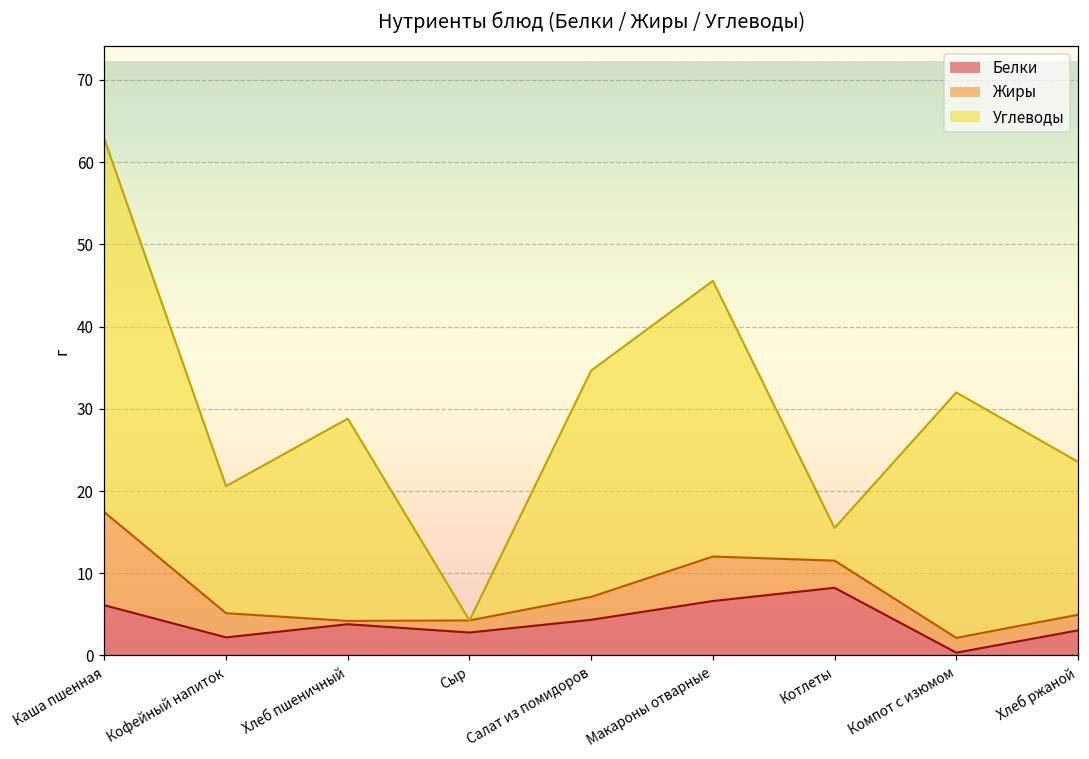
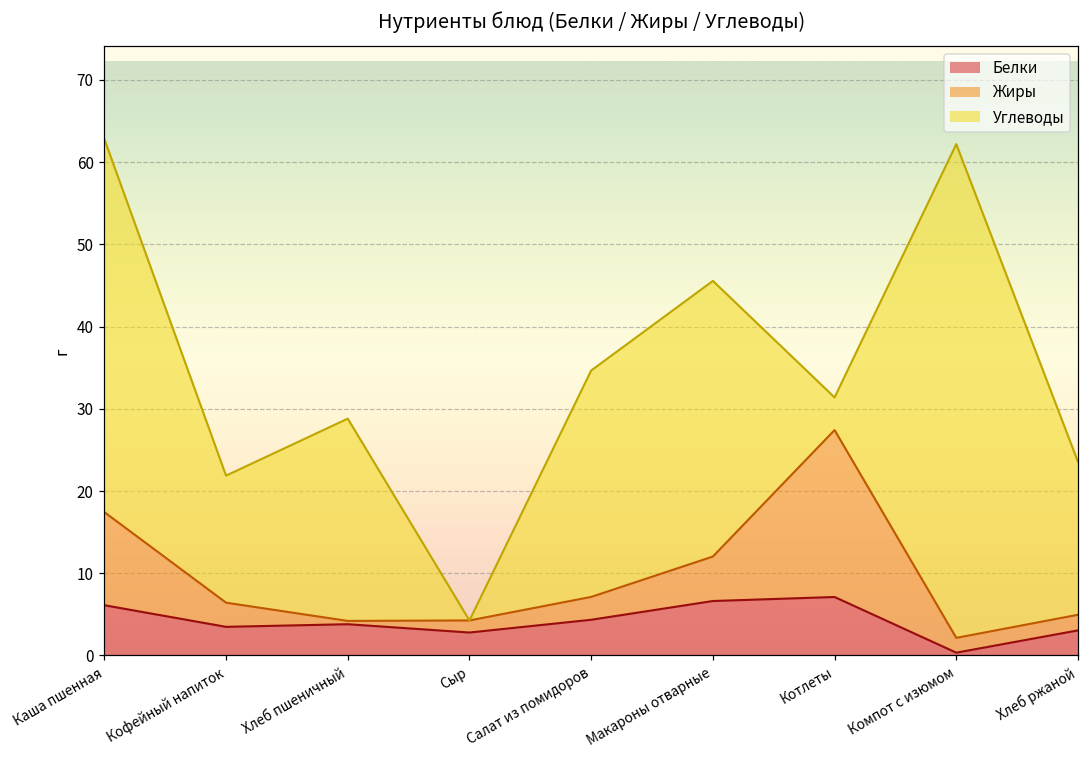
Белки, Кофейный напиток: 2 -> 3
Белки, Котлеты: 8 -> 7
Жиры, Котлеты: 3 -> 20
Углеводы, Компот с изюмом: 30 -> 60
